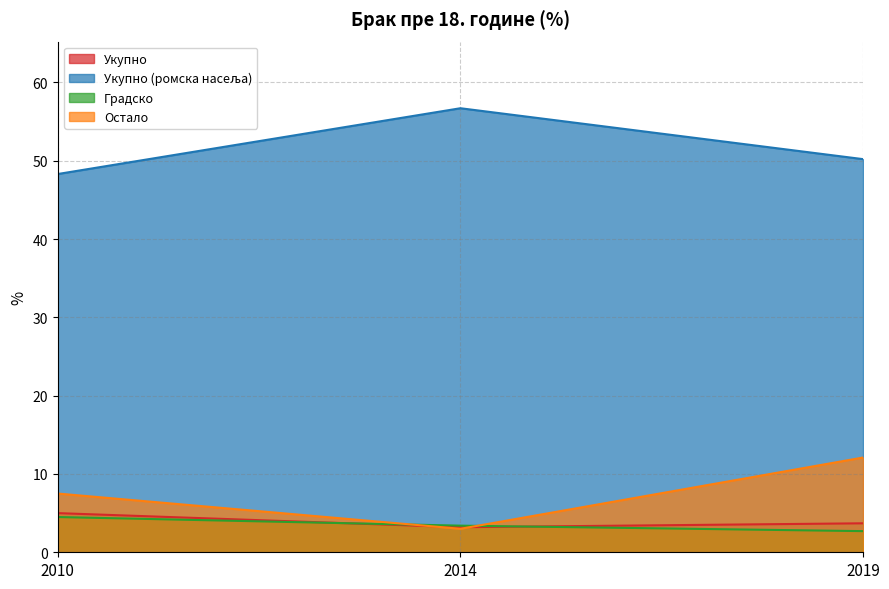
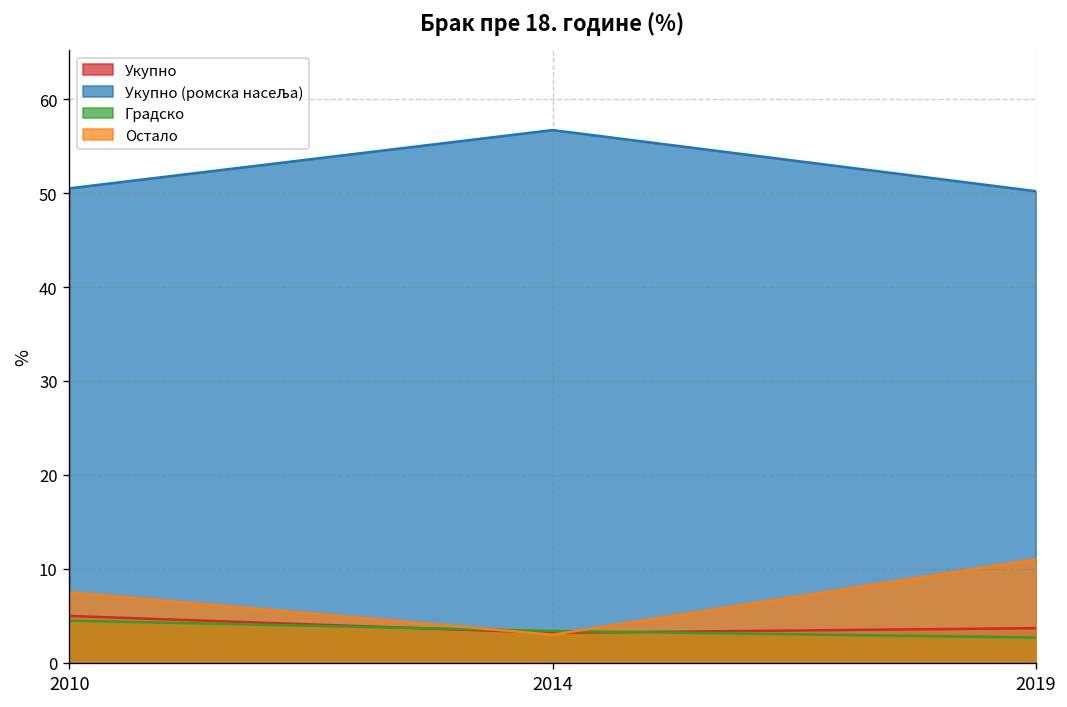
Укупно (ромска насеља), 2010: 48 -> 51
Остало, 2019: 12 -> 11
